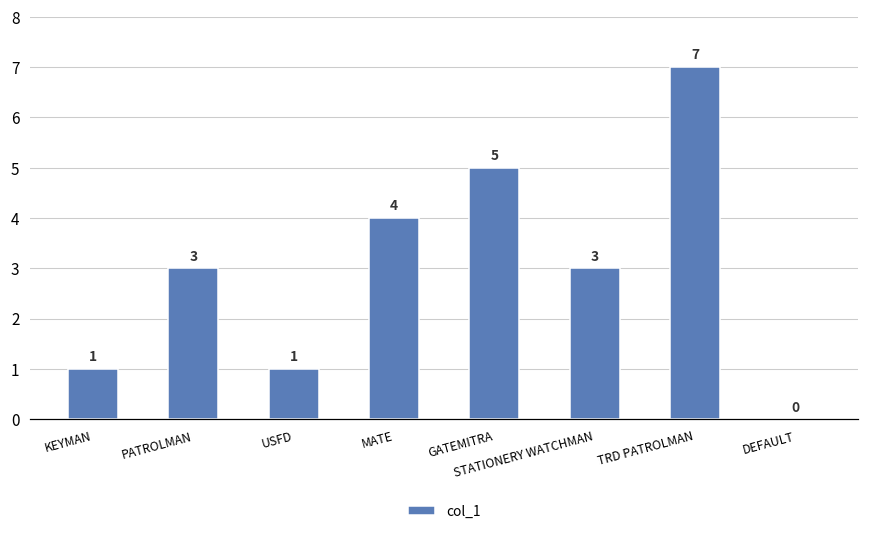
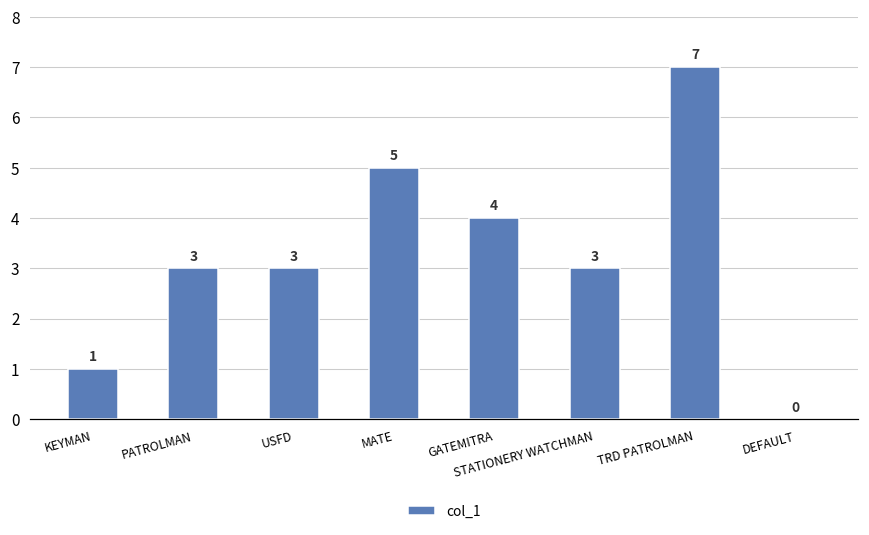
USFD: 1 -> 3
MATE: 4 -> 5
GATEMITRA: 5 -> 4
